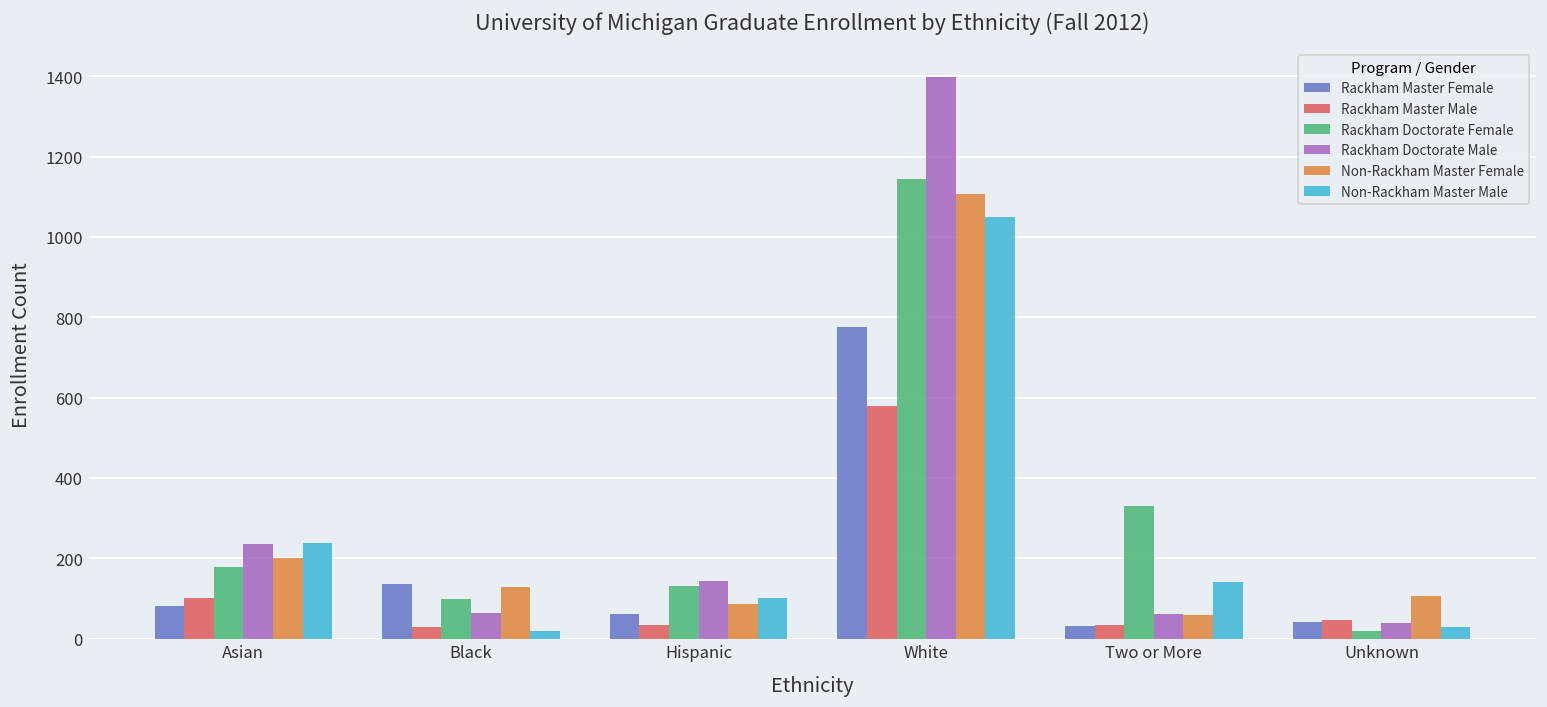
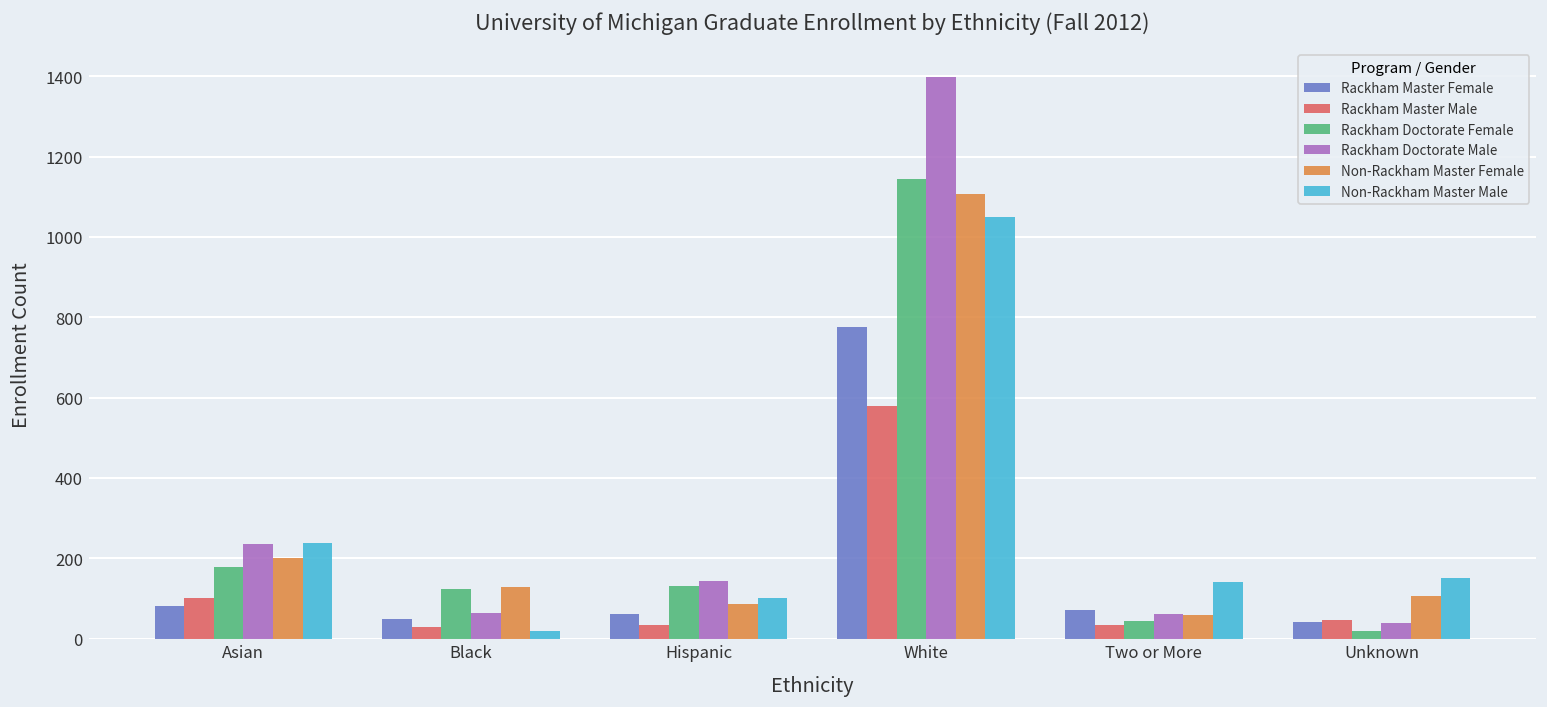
Rackham Master Female, Black: 140 -> 50
Rackham Doctorate Female, Black: 100 -> 120
Rackham Master Female, Two or More: 30 -> 70
Rackham Doctorate Female, Two or More: 330 -> 50
Non-Rackham Master Male, Unknown: 30 -> 150
